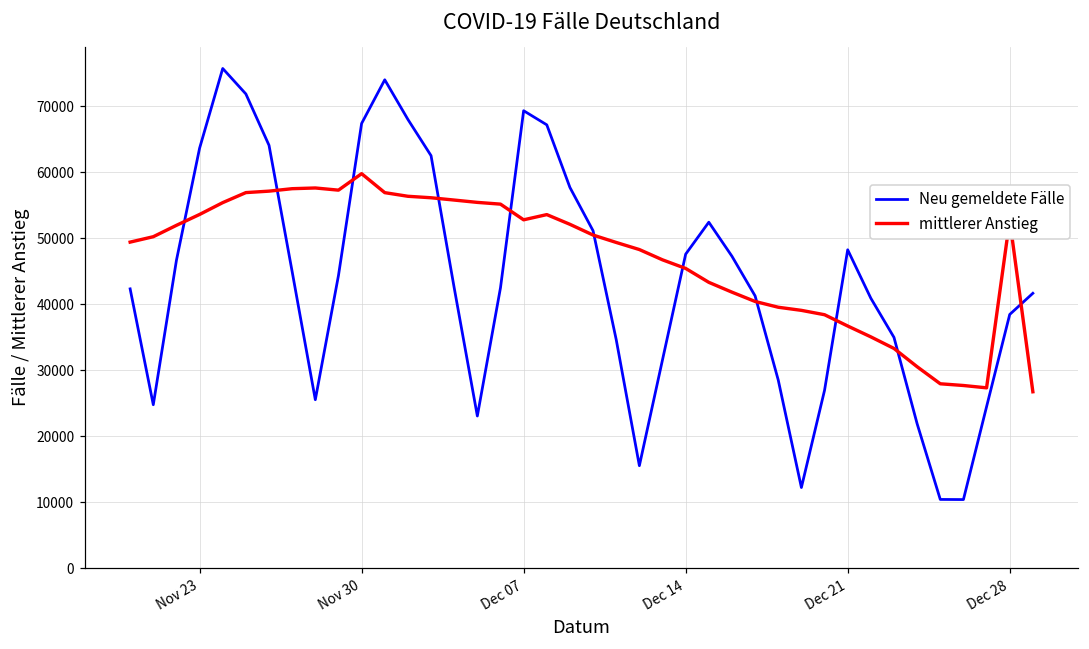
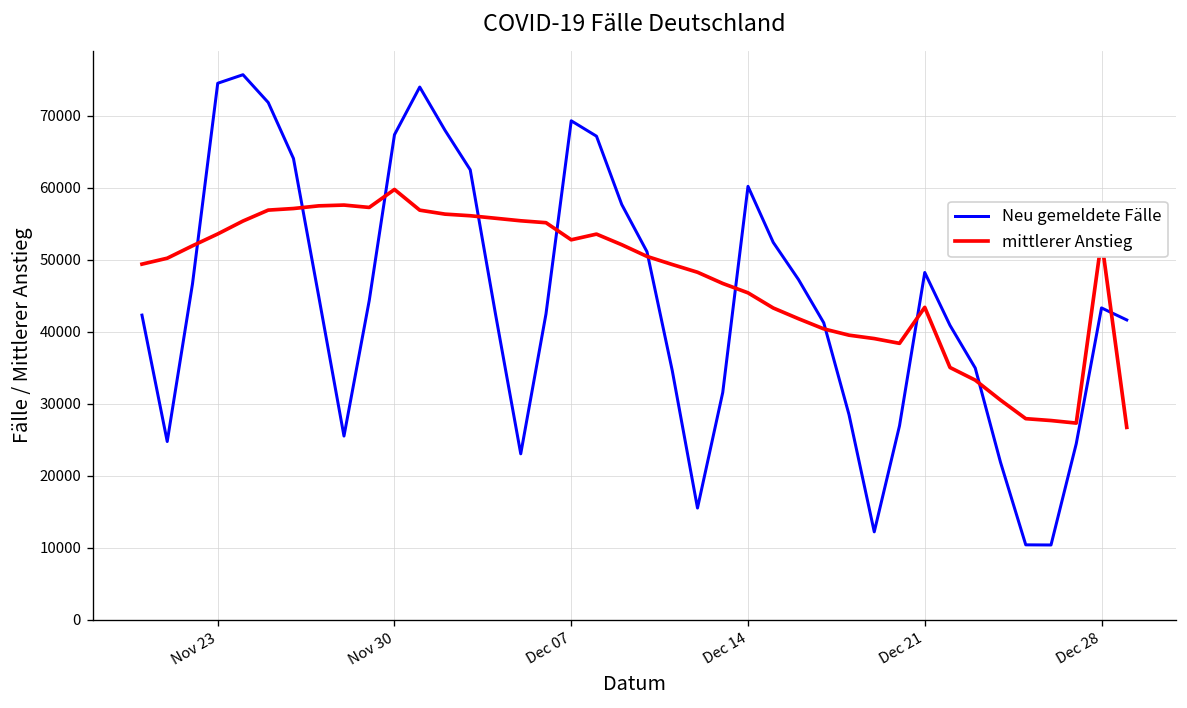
Neu gemeldete Fälle, Nov 23: 64000 -> 75000
Neu gemeldete Fälle, Dec 14: 48000 -> 60000
mittlerer Anstieg, Dec 21: 37000 -> 43000
Neu gemeldete Fälle, Dec 28: 38000 -> 43000
